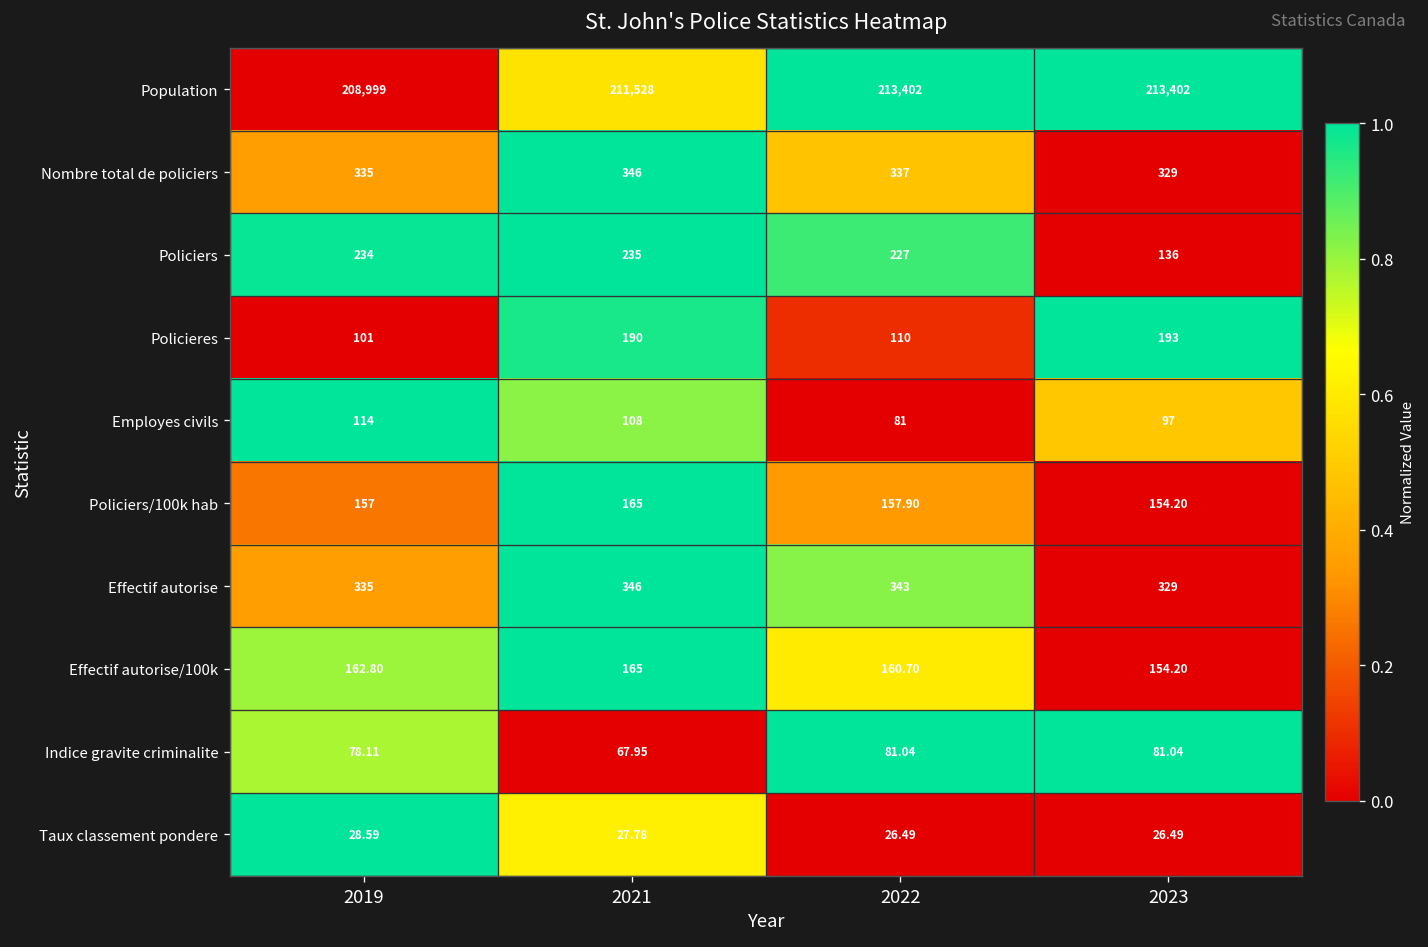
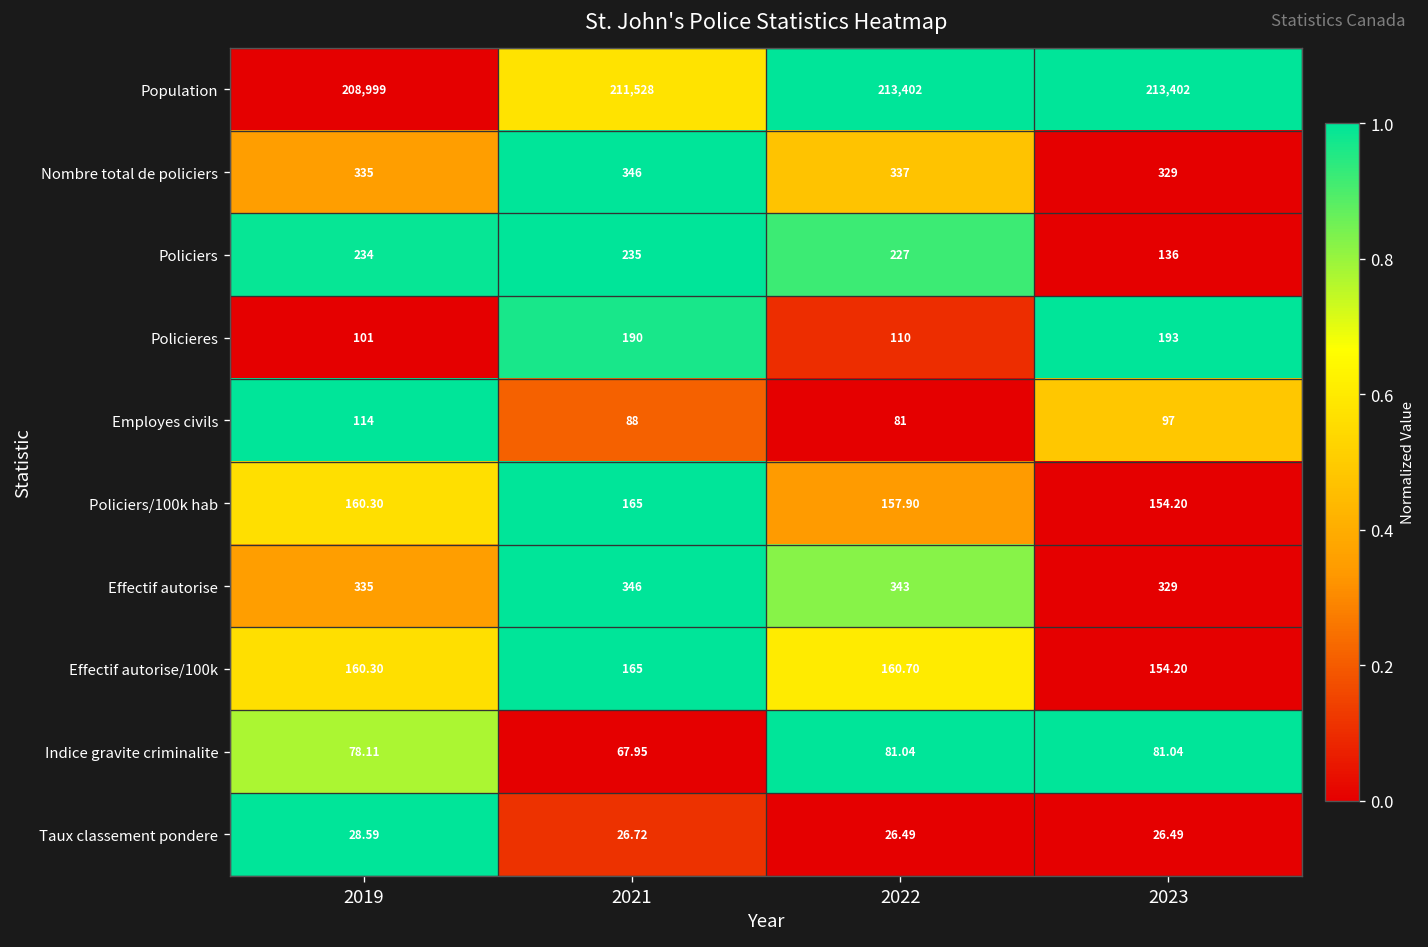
Employes civils, 2021: 108 -> 88
Policiers/100k hab, 2019: 157 -> 160.30
Effectif autorise/100k, 2019: 162.80 -> 160.30
Taux classement pondere, 2021: 27.78 -> 26.72
